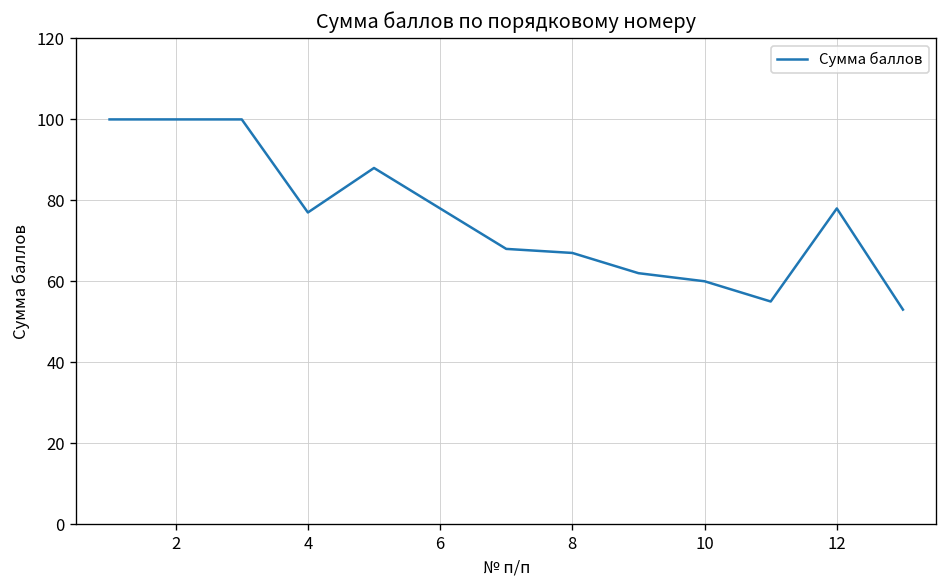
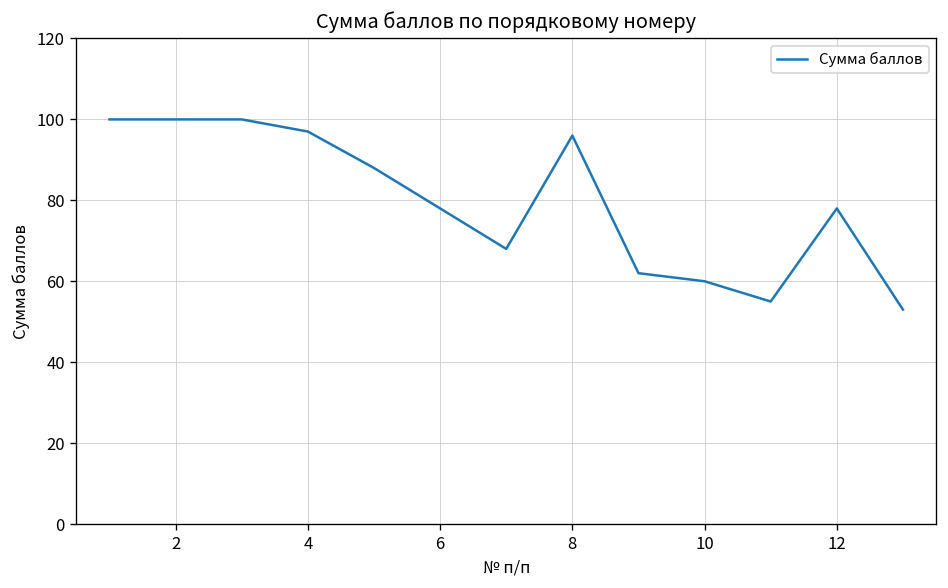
4: 77 -> 97
8: 67 -> 96
